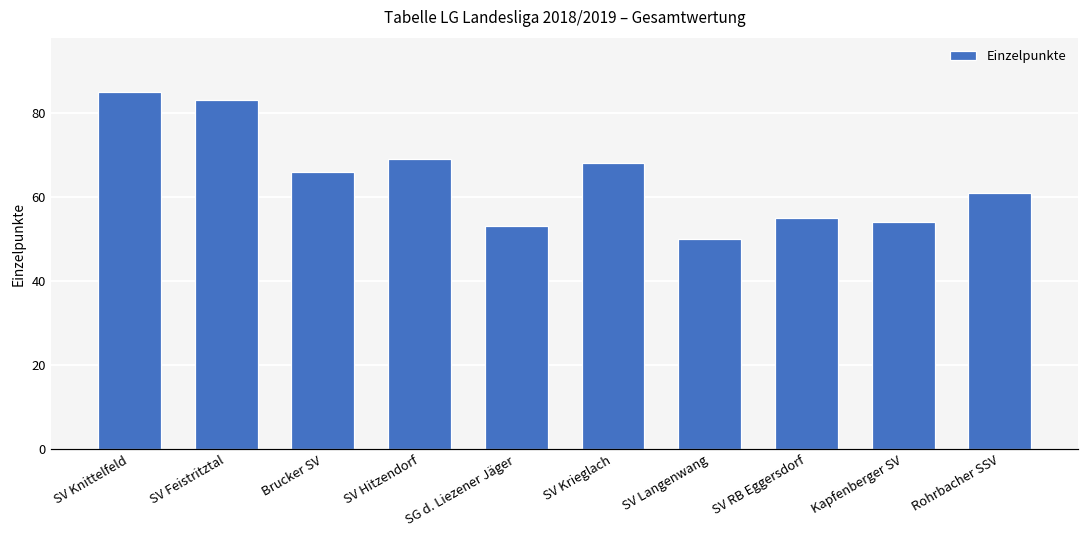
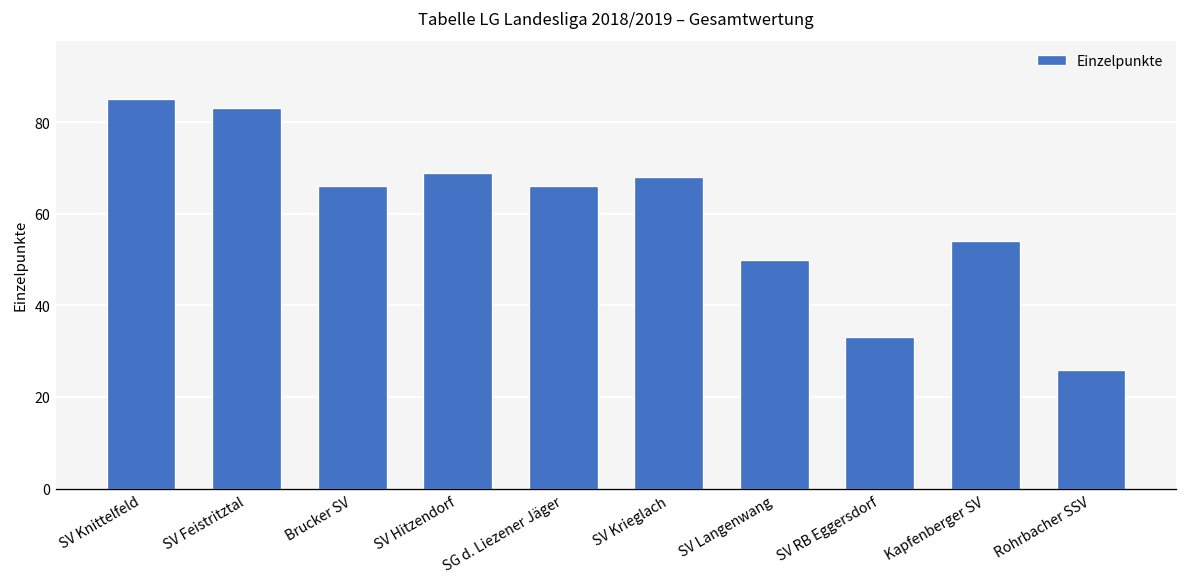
SG d. Liezener Jäger: 53 -> 66
SV RB Eggersdorf: 55 -> 33
Rohrbacher SSV: 61 -> 26
